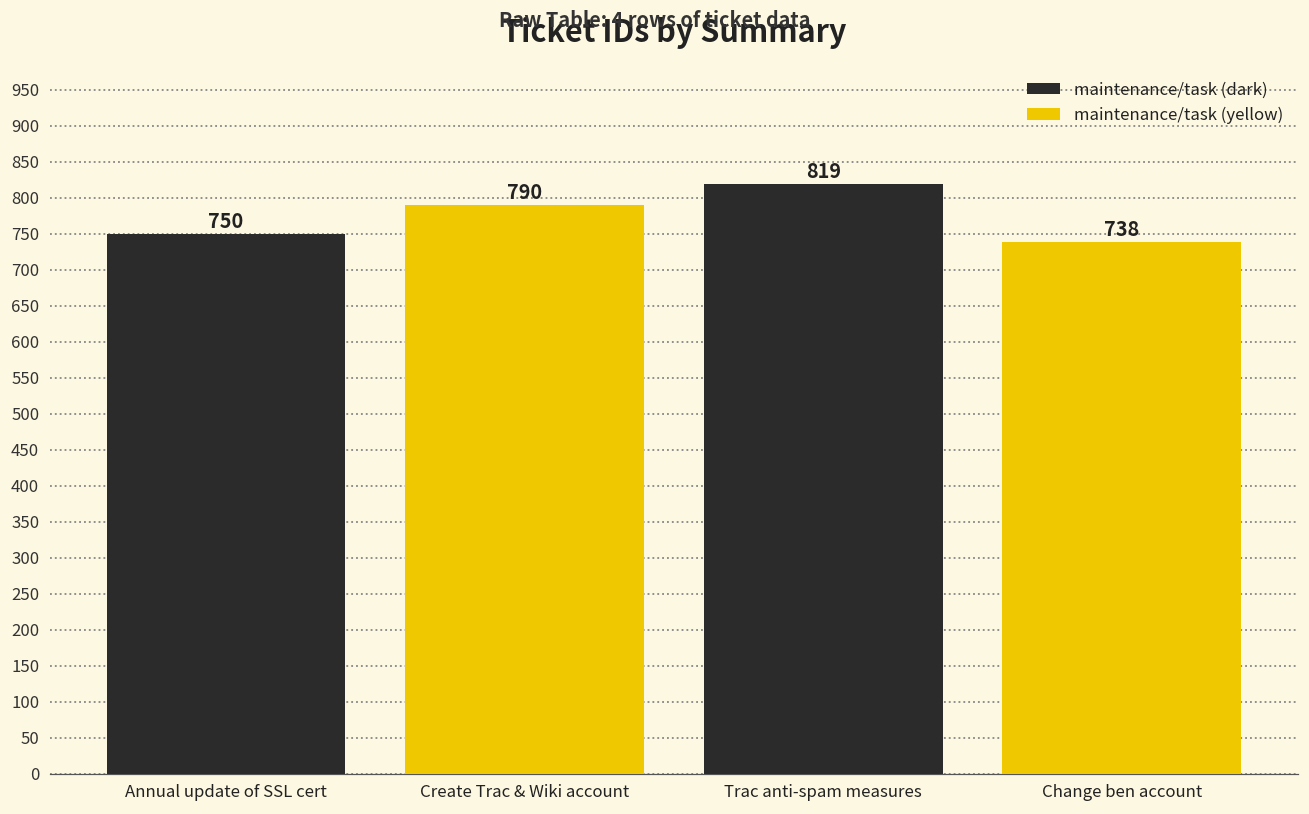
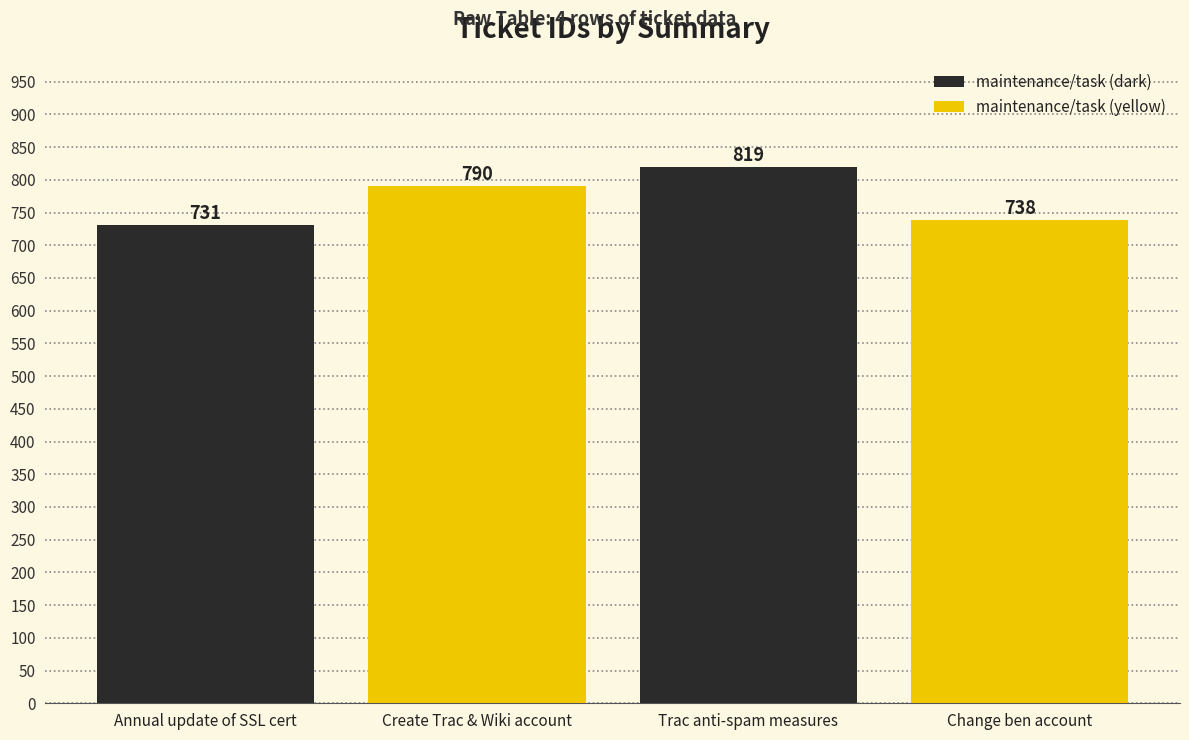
Annual update of SSL cert: 750 -> 731
